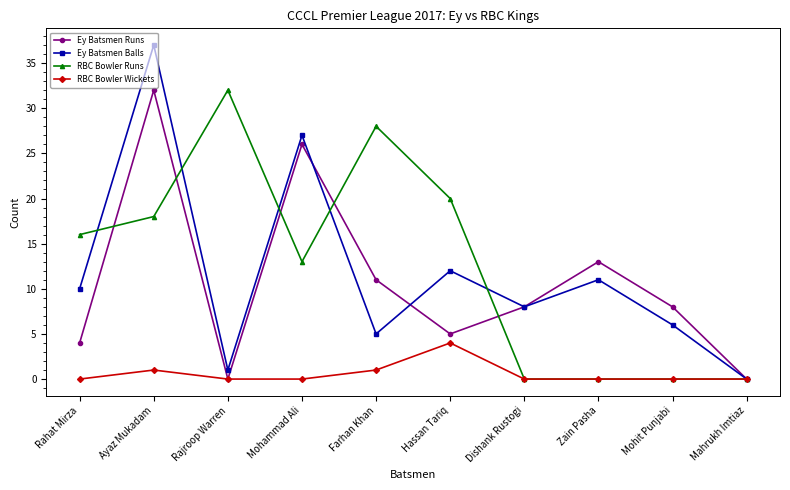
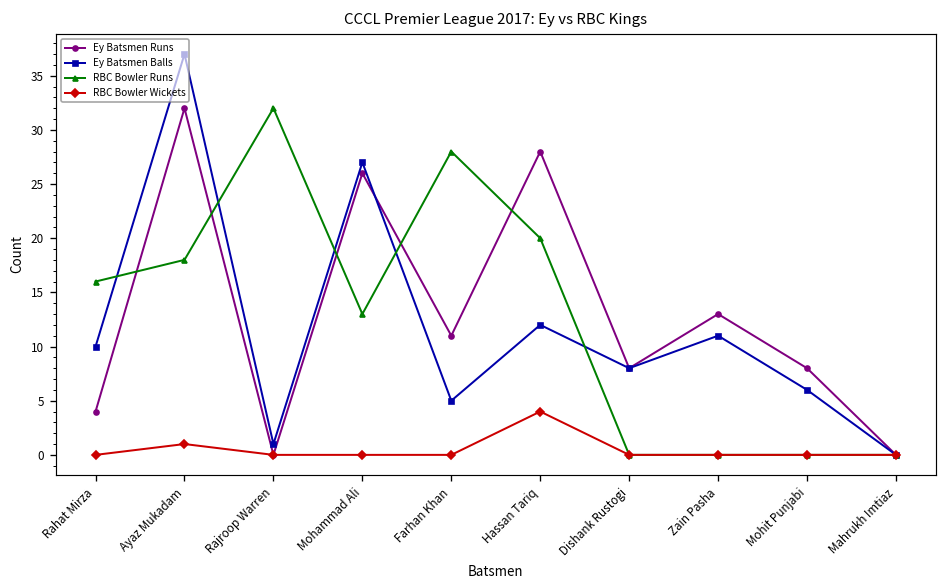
RBC Bowler Wickets, Farhan Khan: 1 -> 0
Ey Batsmen Runs, Hassan Tariq: 5 -> 28
